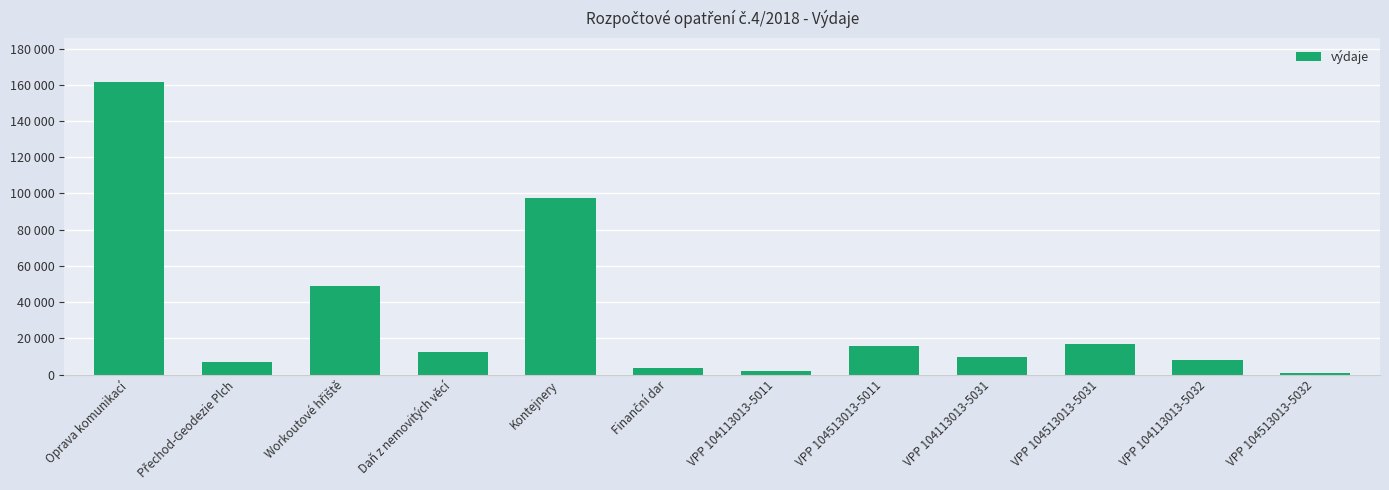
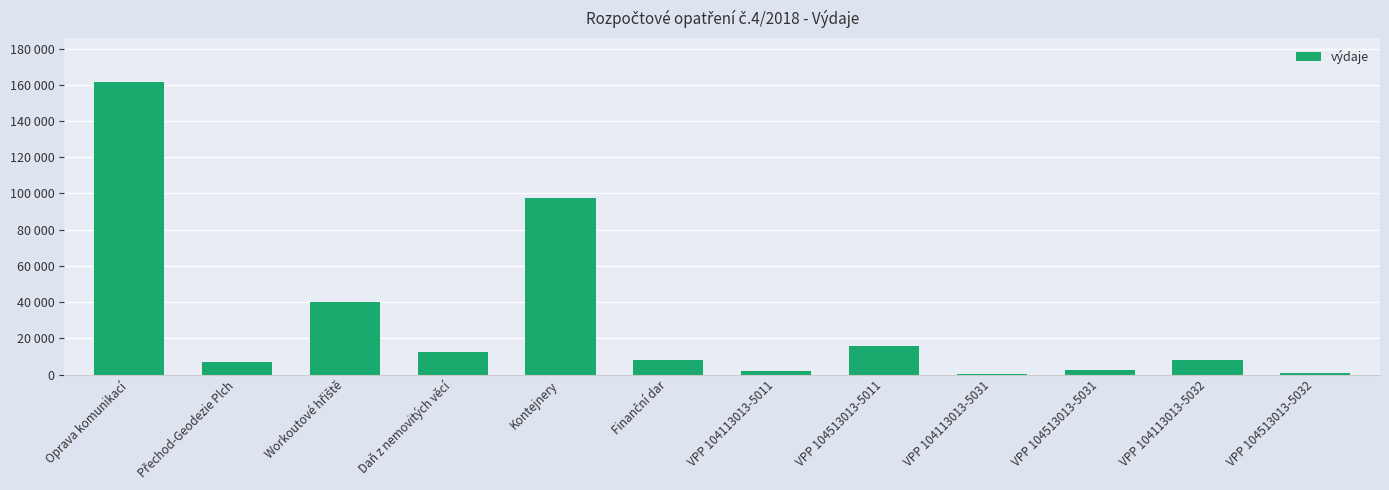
Workoutové hřiště: 49000 -> 40000
Finanční dar: 3000 -> 8000
VPP 104113013-5031: 9000 -> 1000
VPP 104513013-5031: 17000 -> 2000
